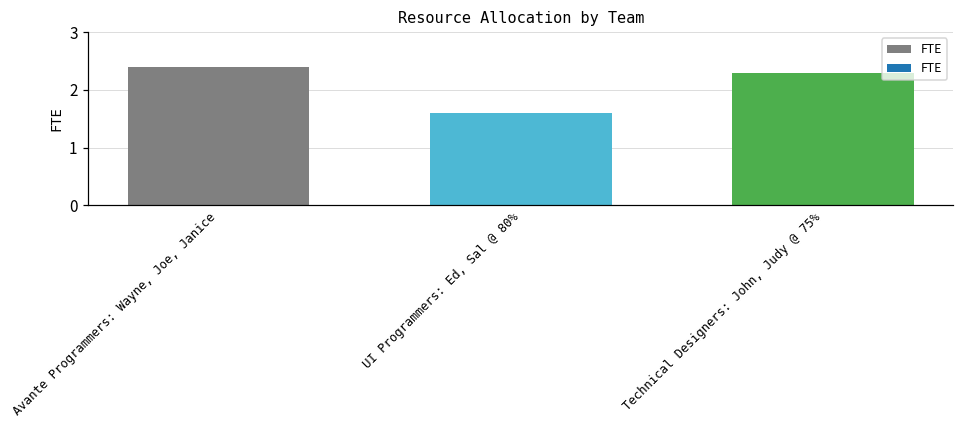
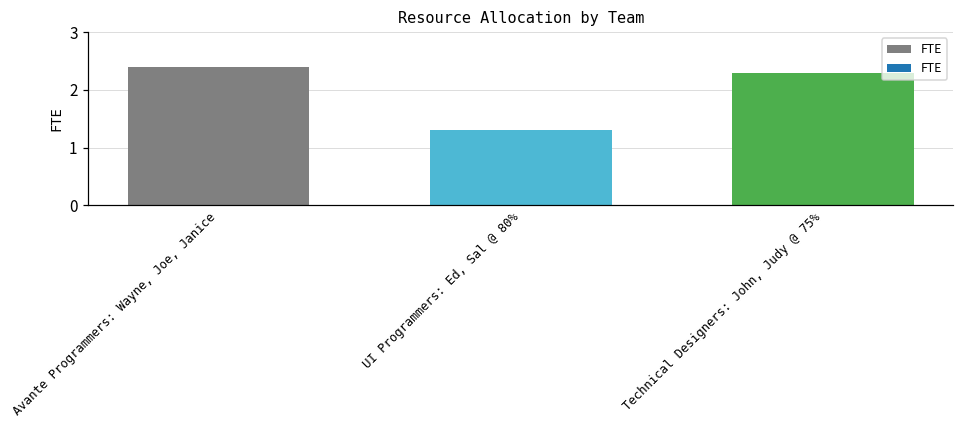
UI Programmers: Ed, Sal @ 80%: 1.6 -> 1.3
